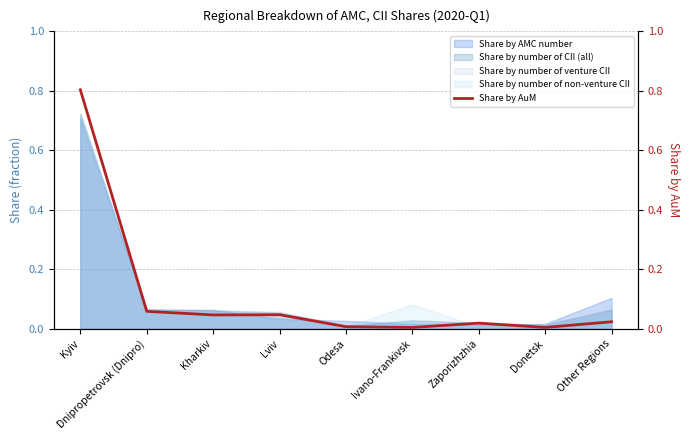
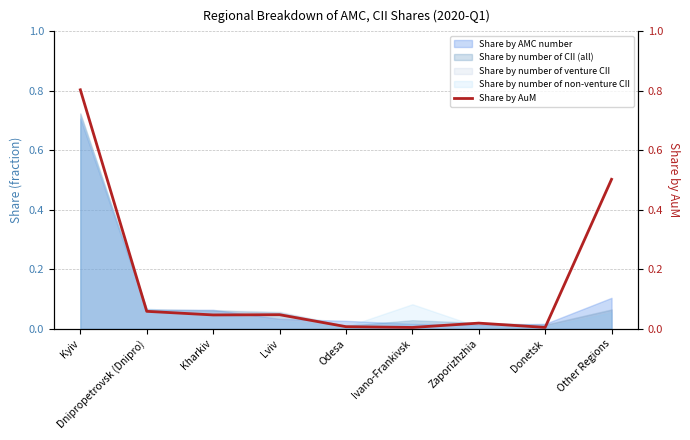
Share by AuM, Other Regions: 0.02 -> 0.50
